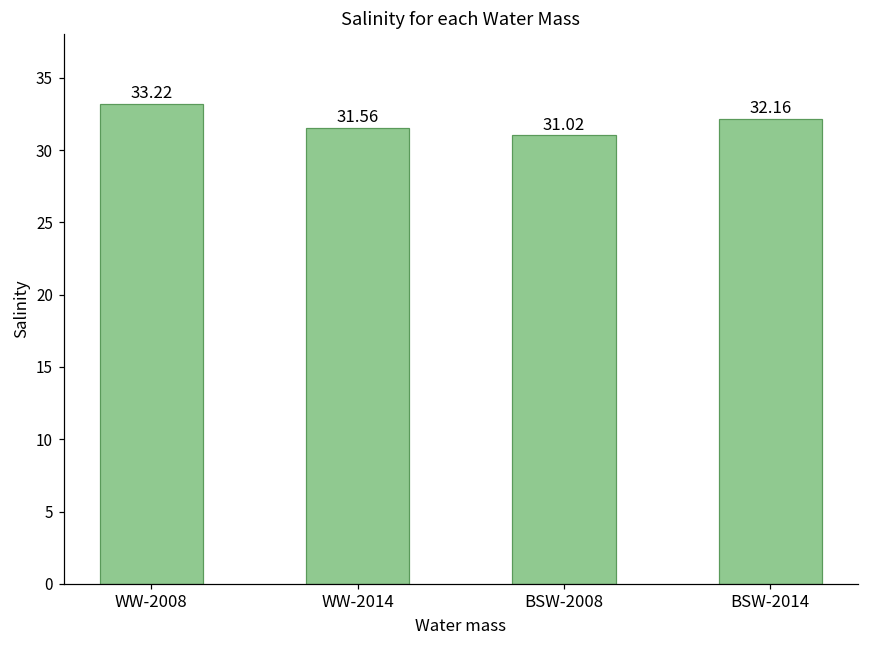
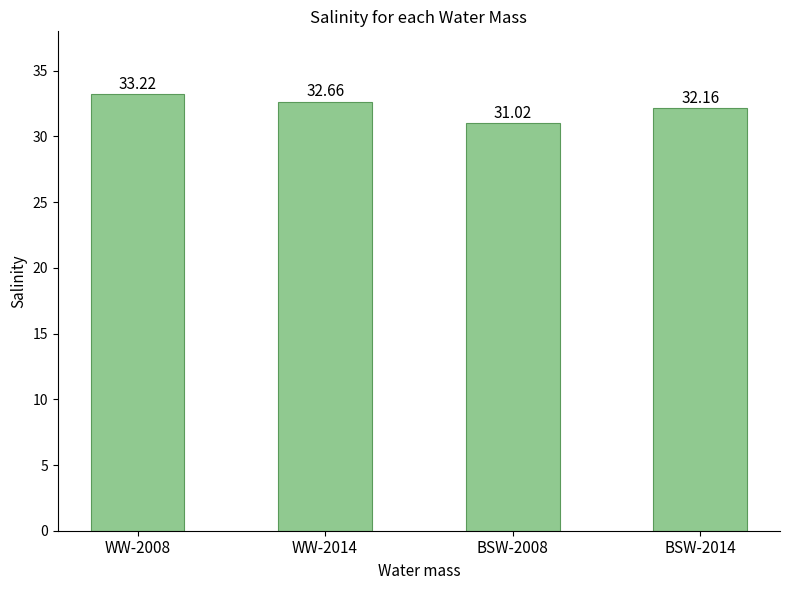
WW-2014: 31.56 -> 32.66
